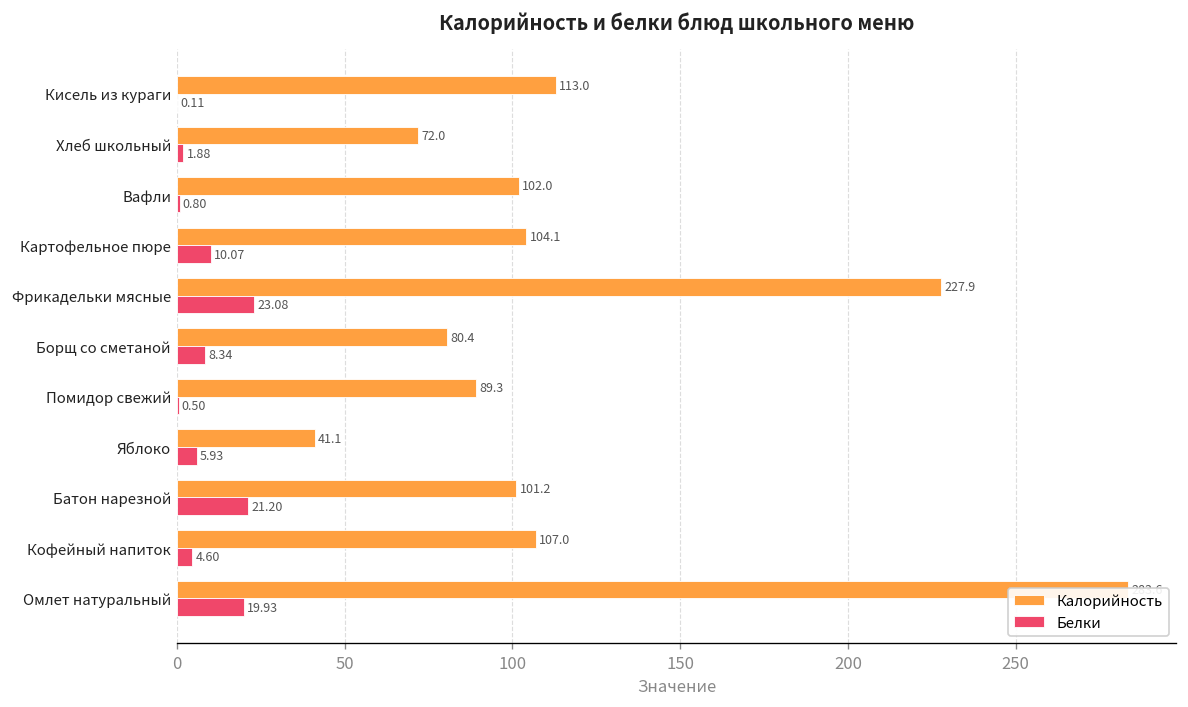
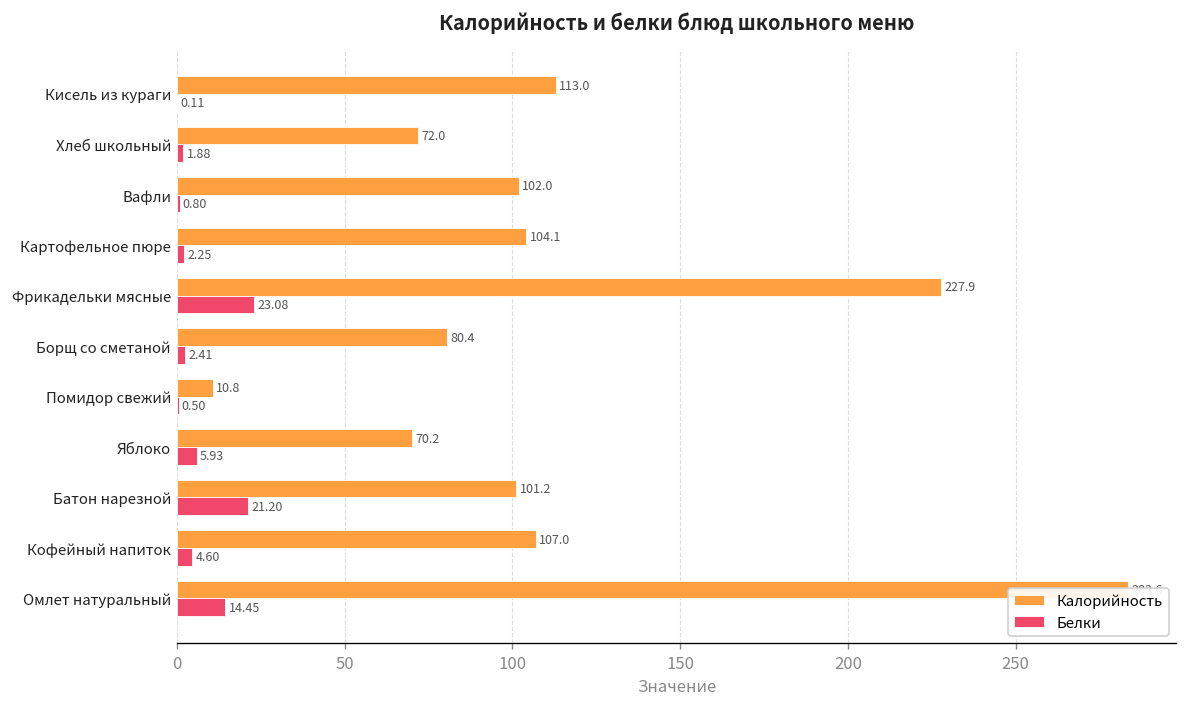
Белки, Картофельное пюре: 10.07 -> 2.25
Белки, Борщ со сметаной: 8.34 -> 2.41
Калорийность, Помидор свежий: 89.3 -> 10.8
Калорийность, Яблоко: 41.1 -> 70.2
Белки, Омлет натуральный: 19.93 -> 14.45
